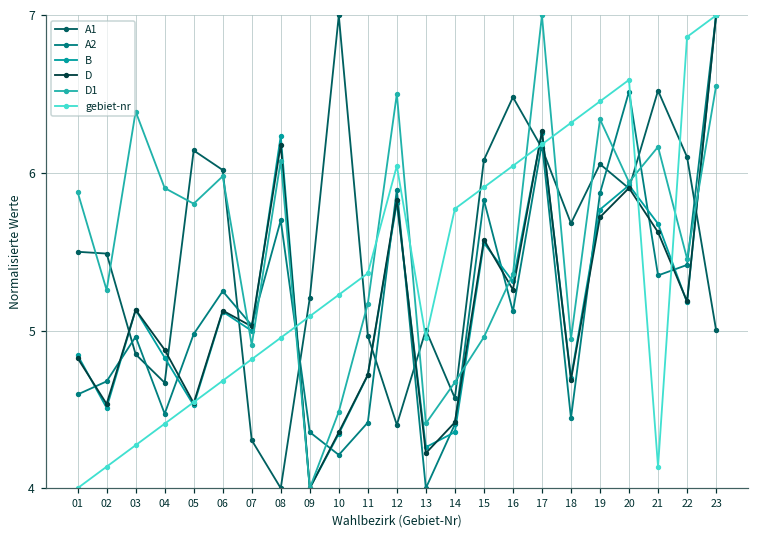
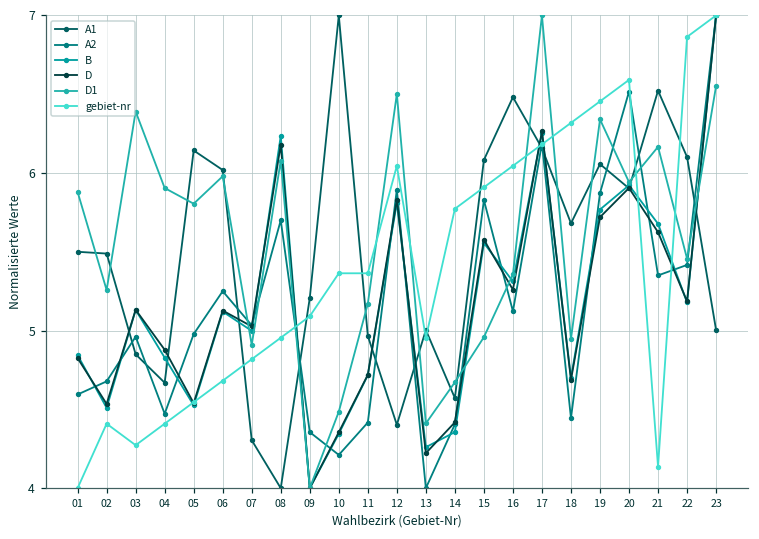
gebiet-nr, 02: 4.14 -> 4.41
gebiet-nr, 10: 5.23 -> 5.36
